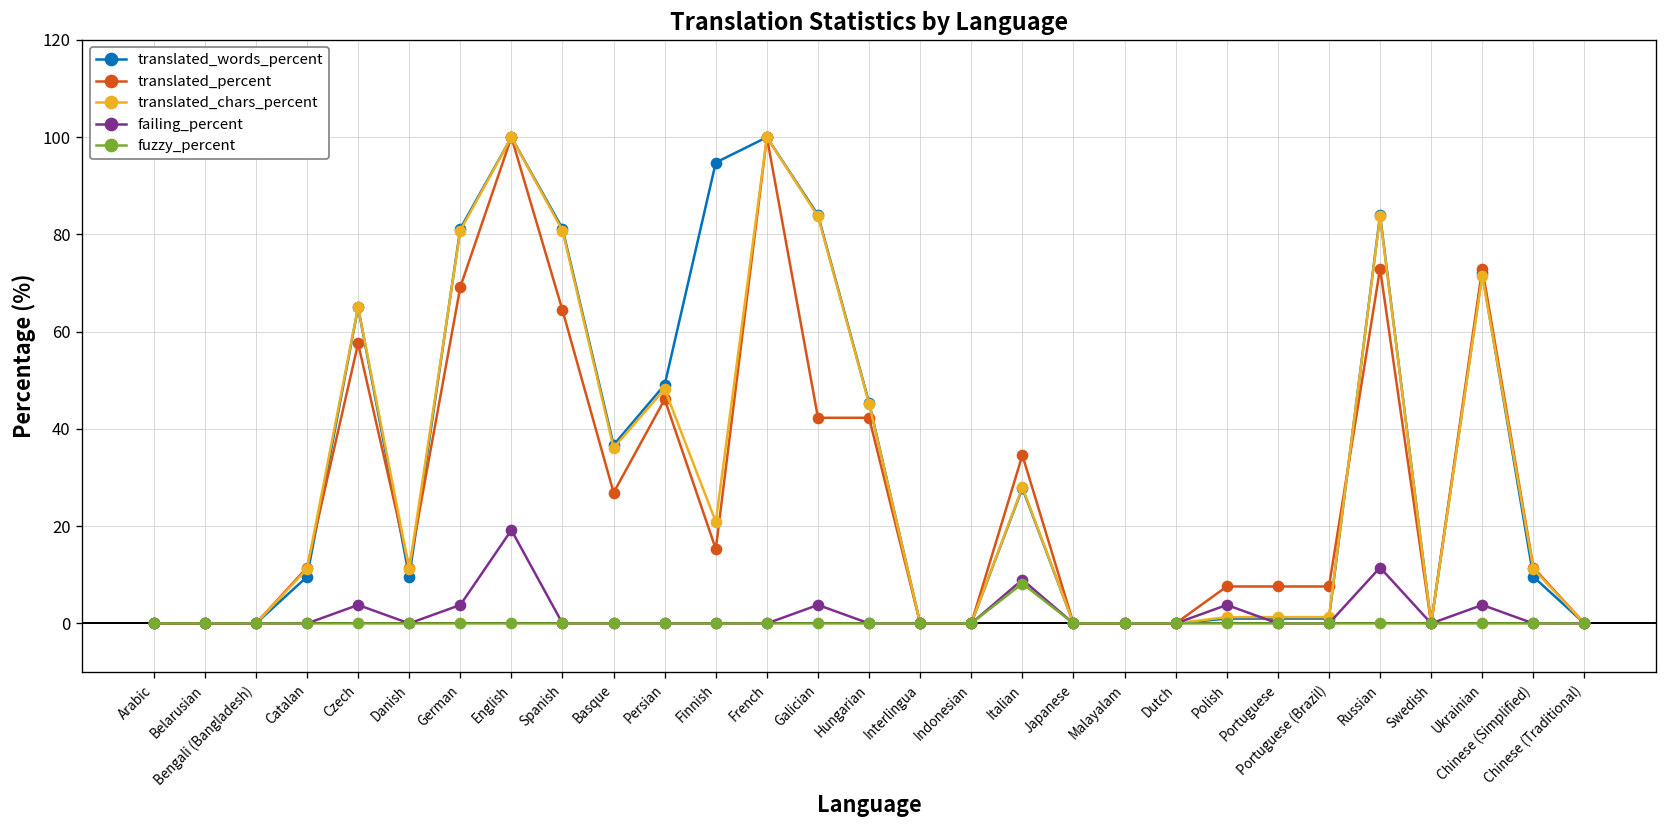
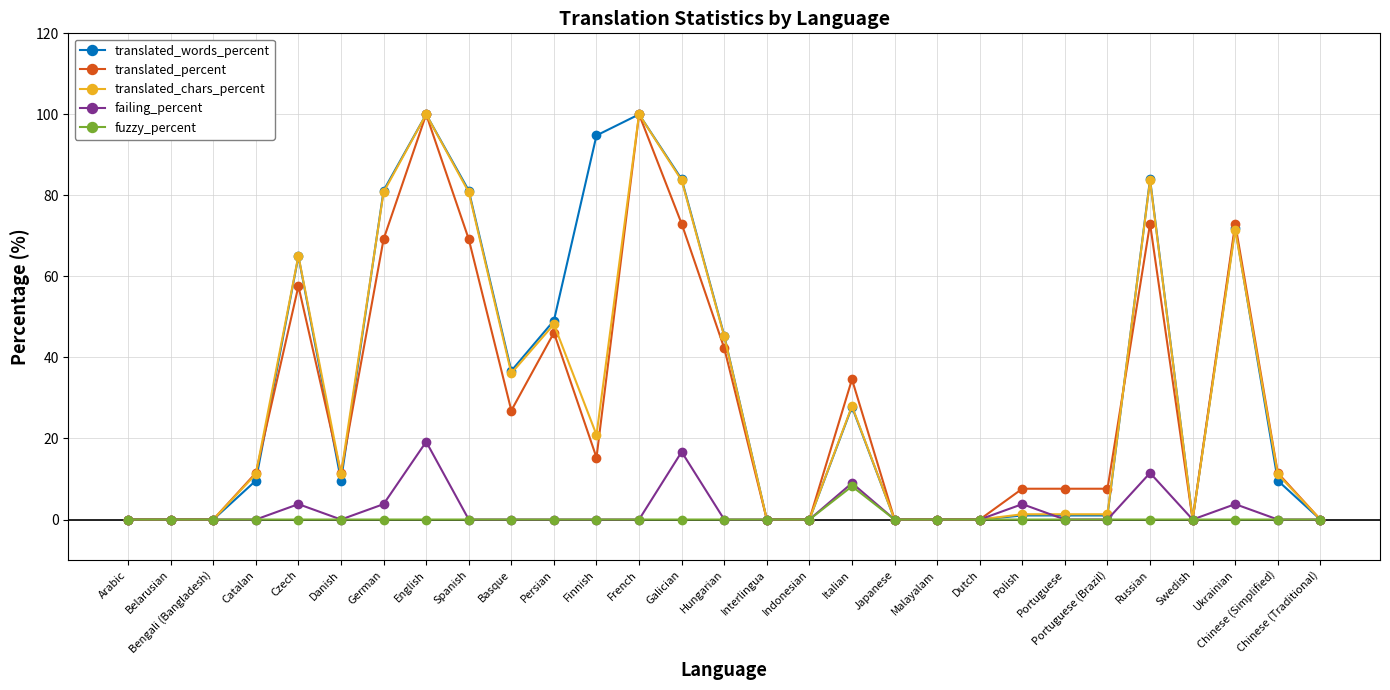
translated_percent, Spanish: 64 -> 69
translated_percent, Galician: 42 -> 73
failing_percent, Galician: 4 -> 17
